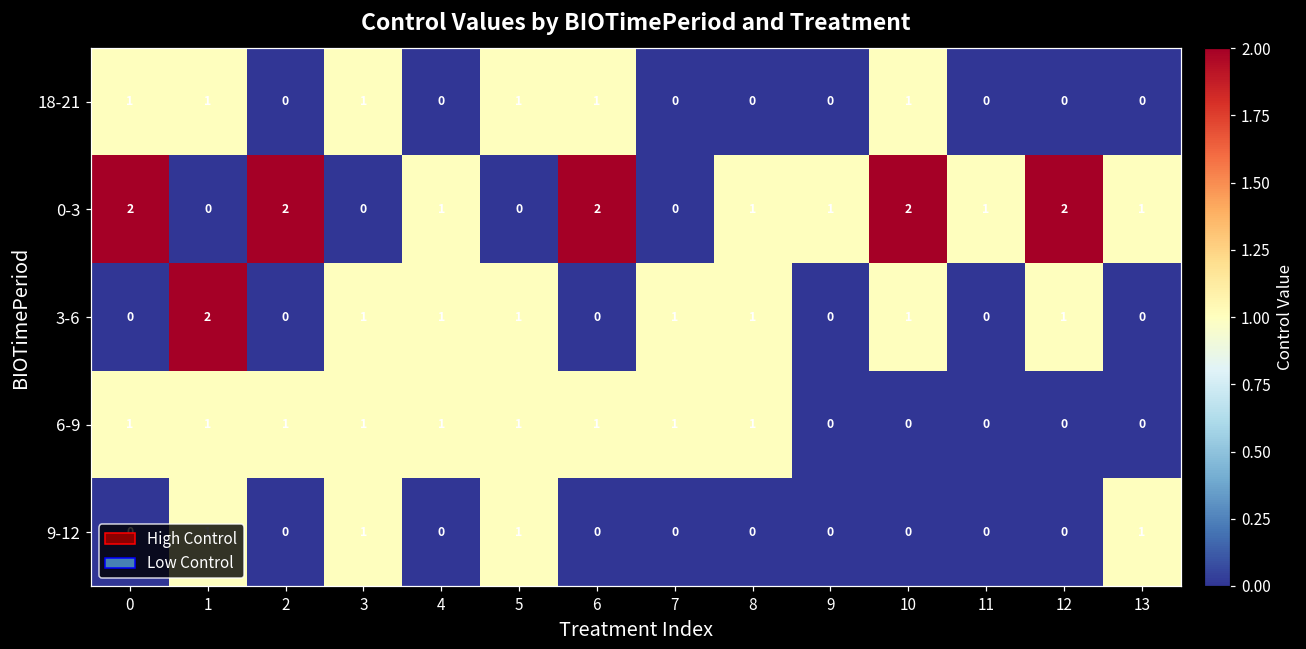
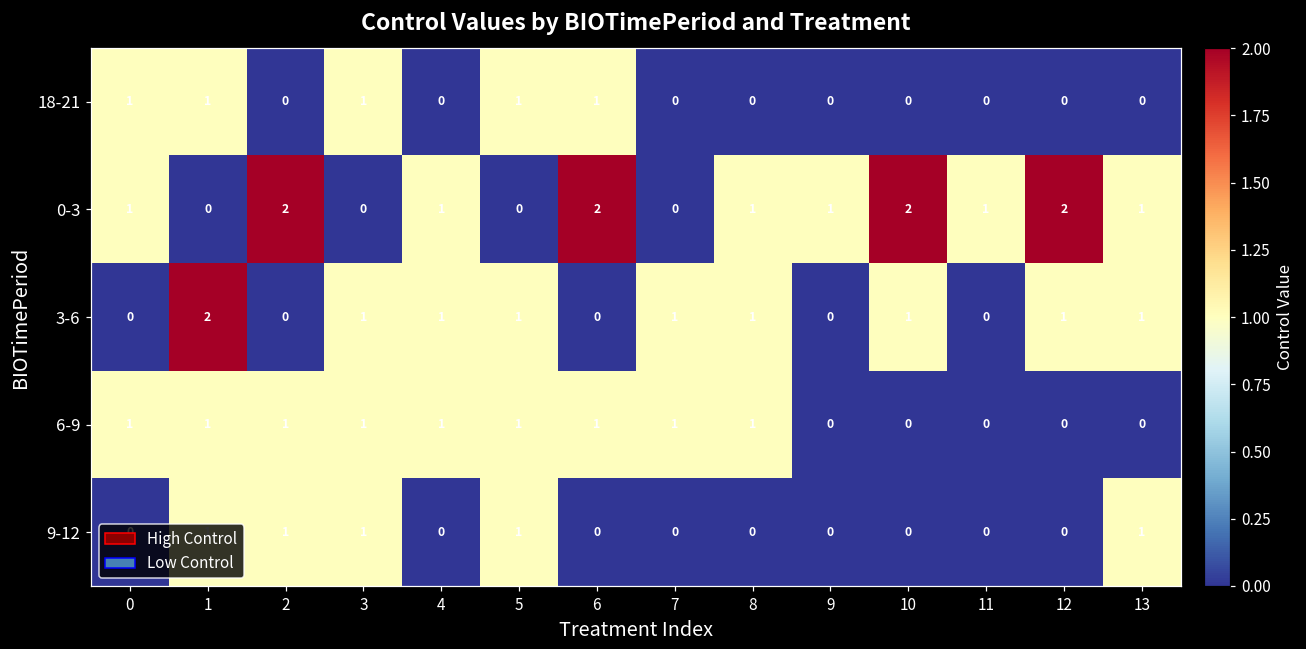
18-21, 10: 1 -> 0
0-3, 0: 2 -> 1
3-6, 13: 0 -> 1
9-12, 2: 0 -> 1
